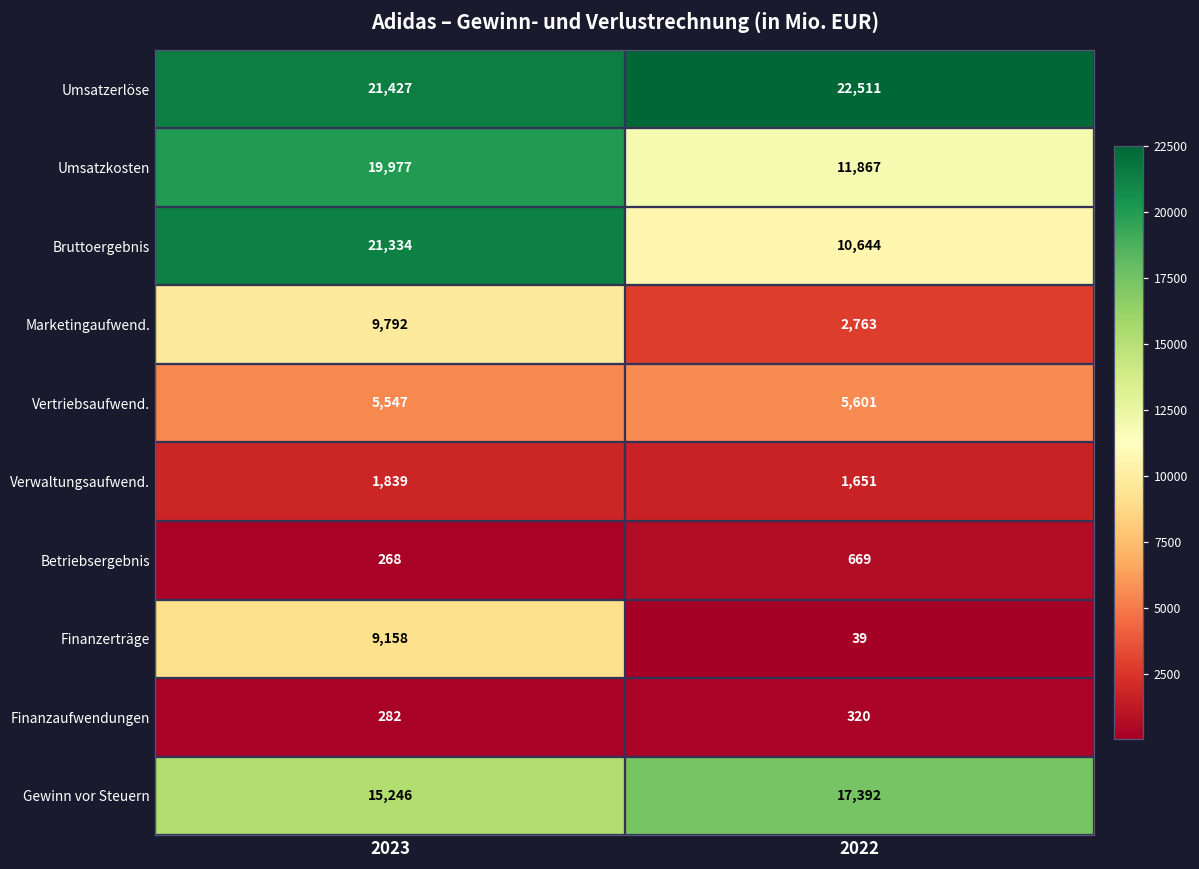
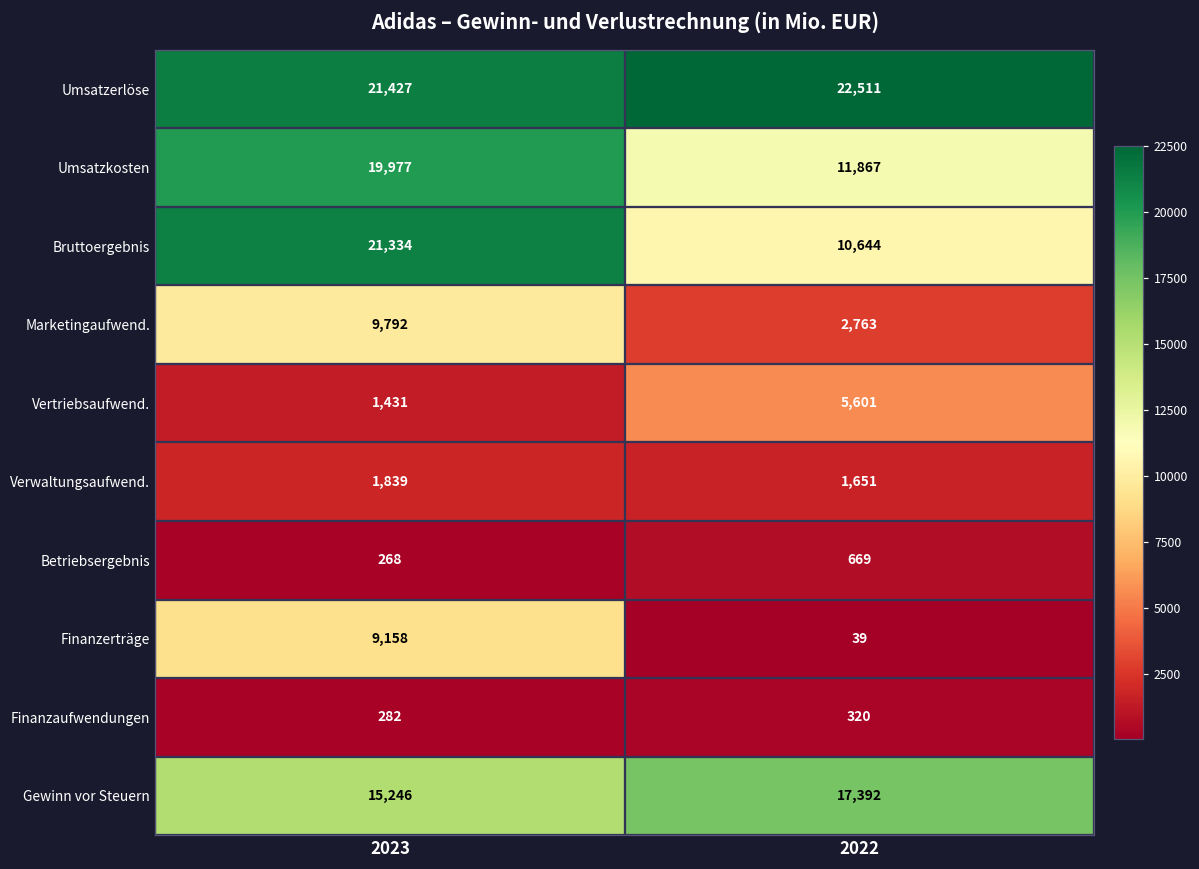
Vertriebsaufwend., 2023: 5,547 -> 1,431
